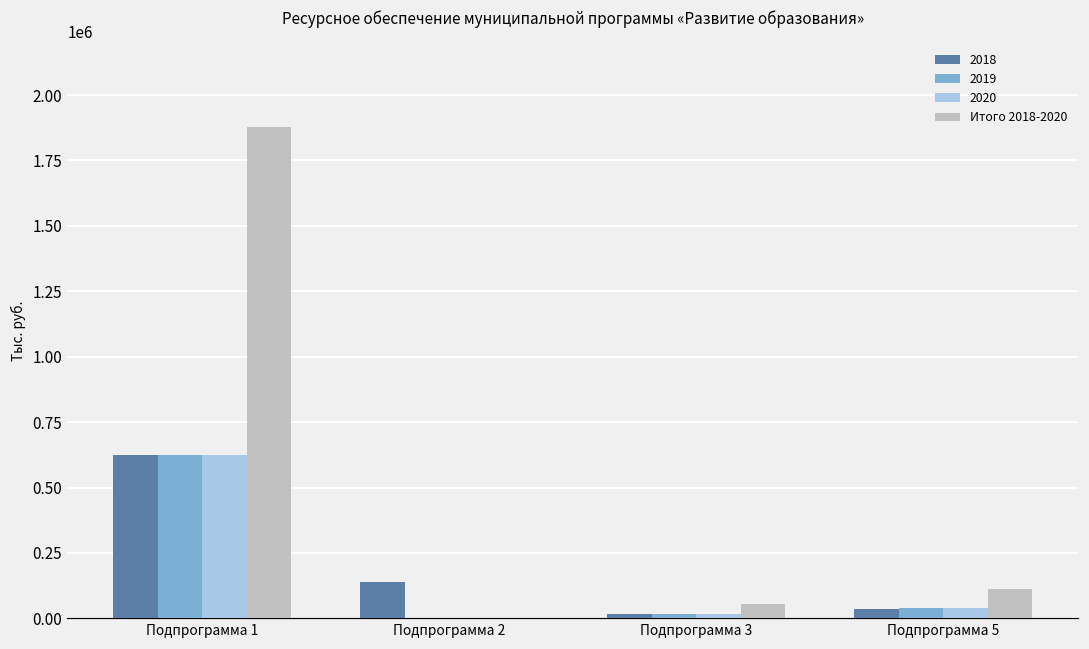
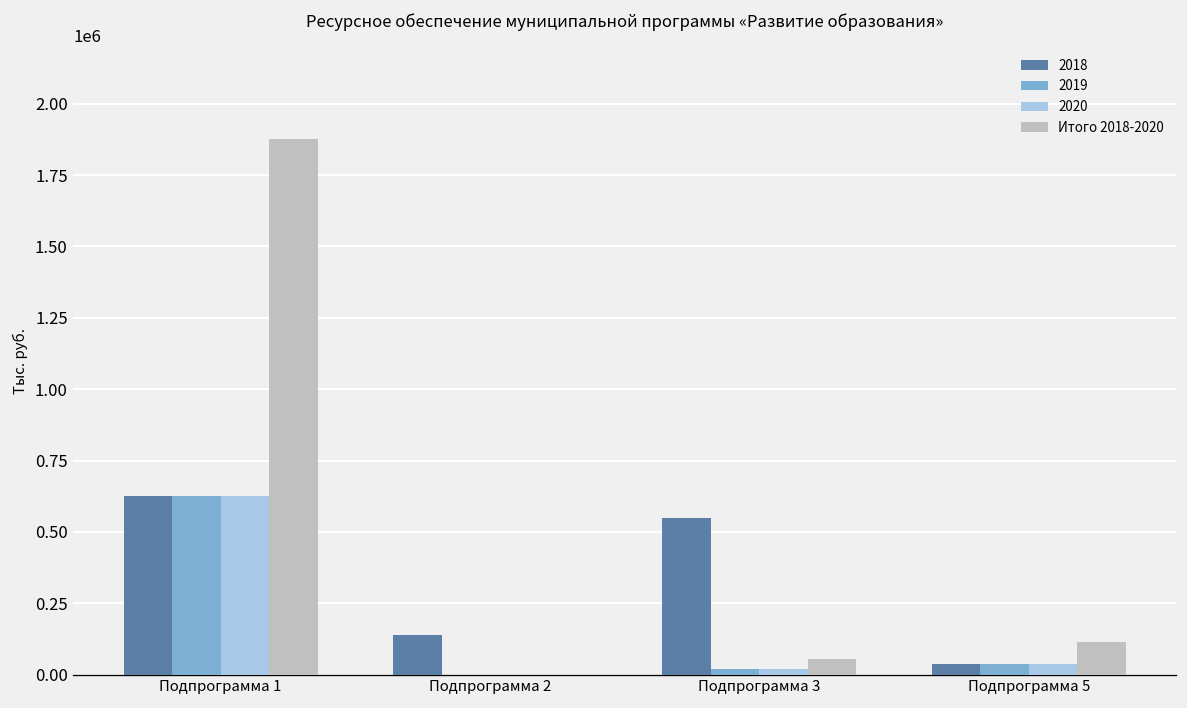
2018, Подпрограмма 3: 20000 -> 550000
